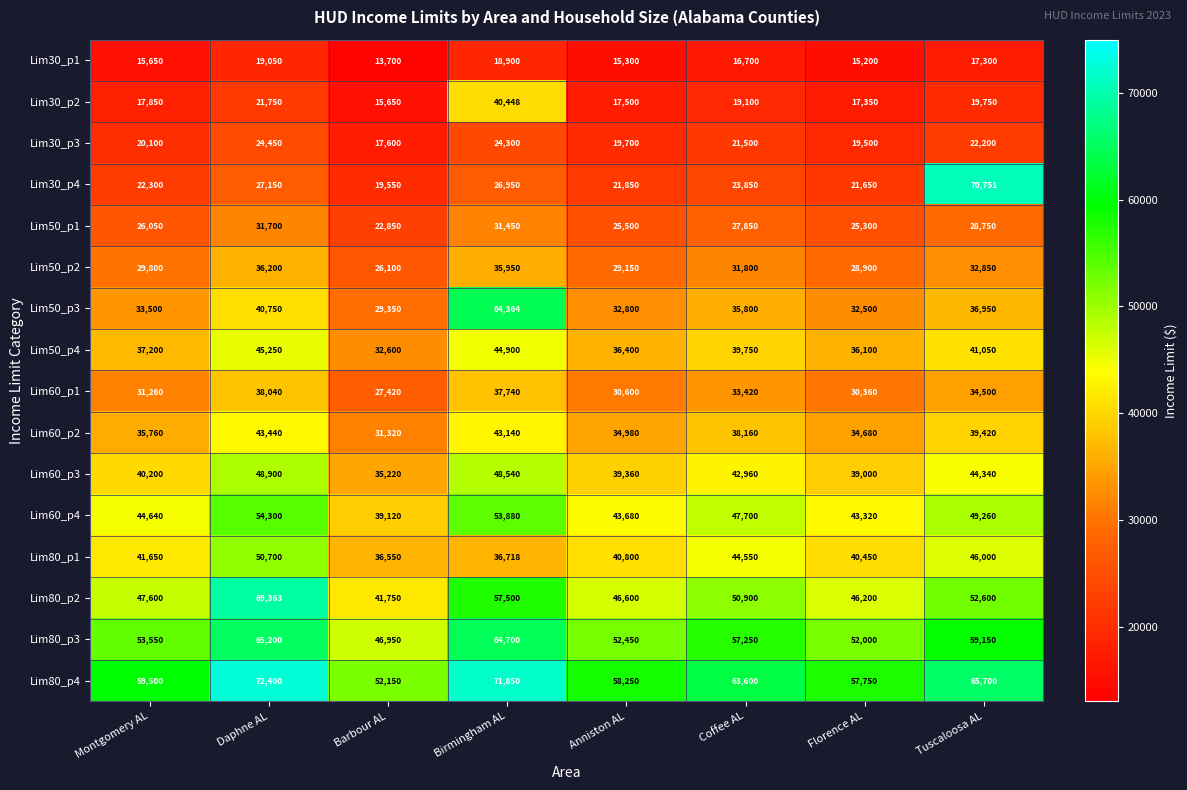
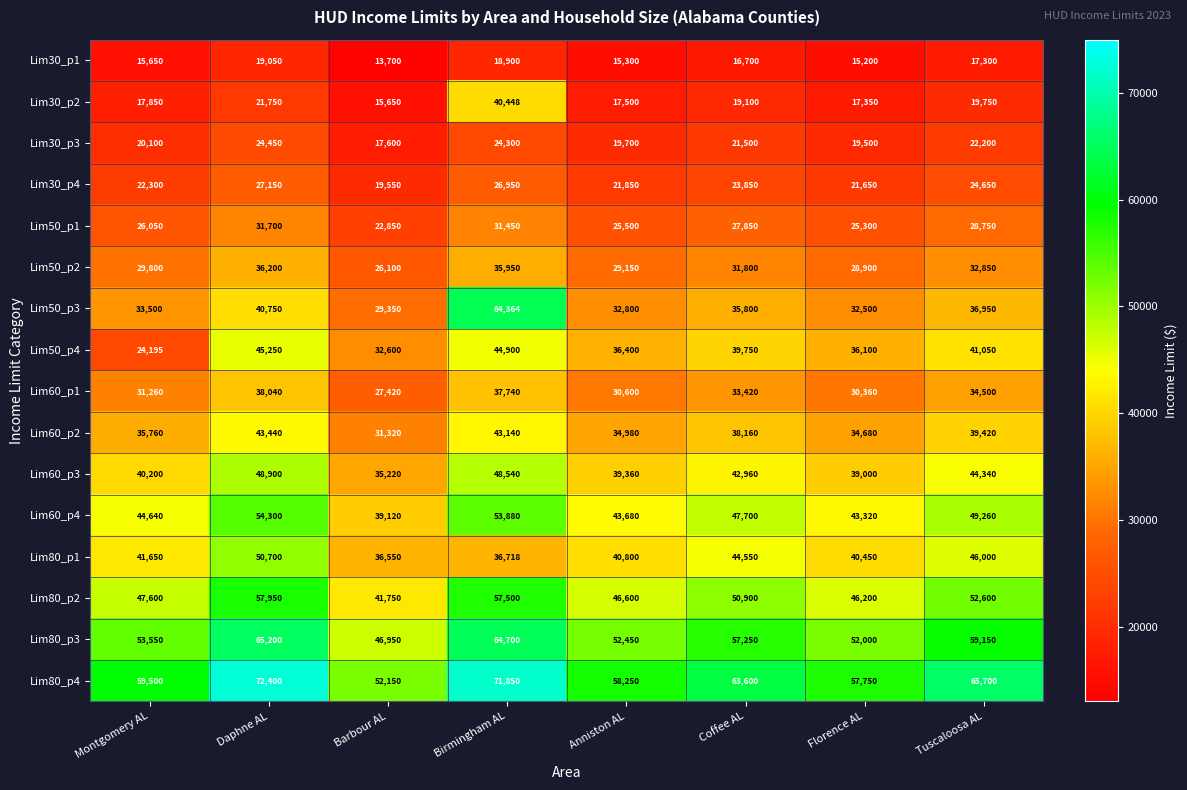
Lim30_p4, Tuscaloosa AL: 70,751 -> 24,650
Lim50_p4, Montgomery AL: 37,200 -> 24,195
Lim80_p2, Daphne AL: 69,363 -> 57,950
